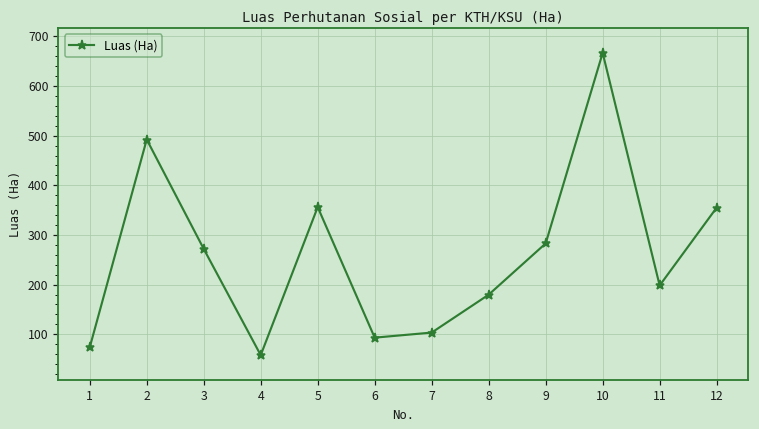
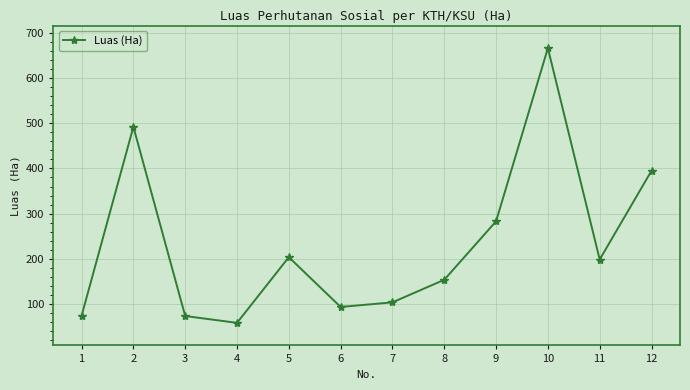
3: 270 -> 70
5: 360 -> 200
8: 180 -> 150
12: 360 -> 390
